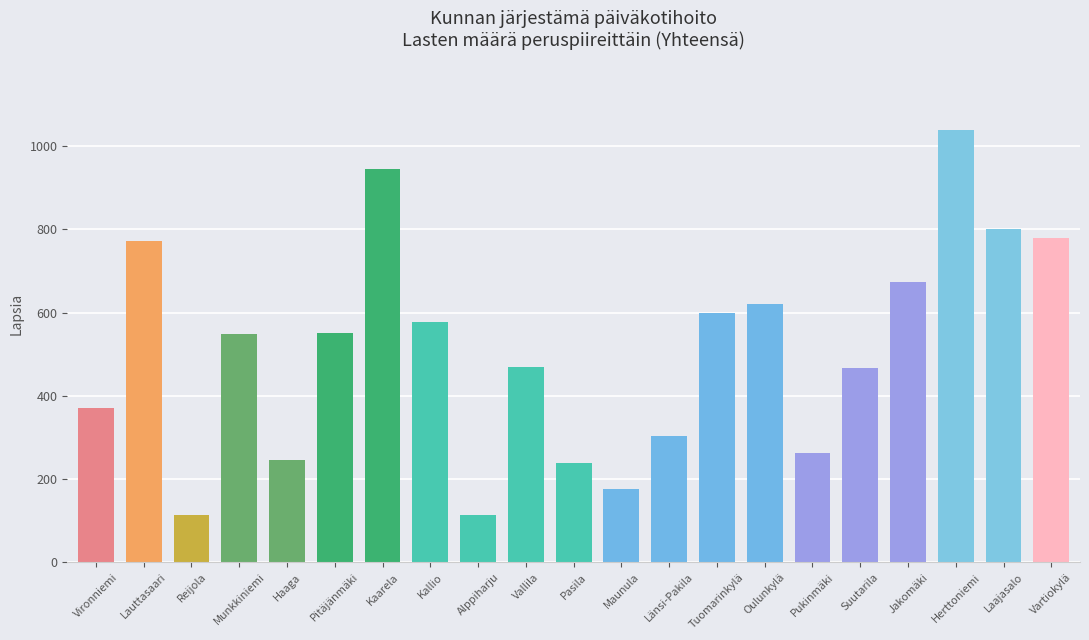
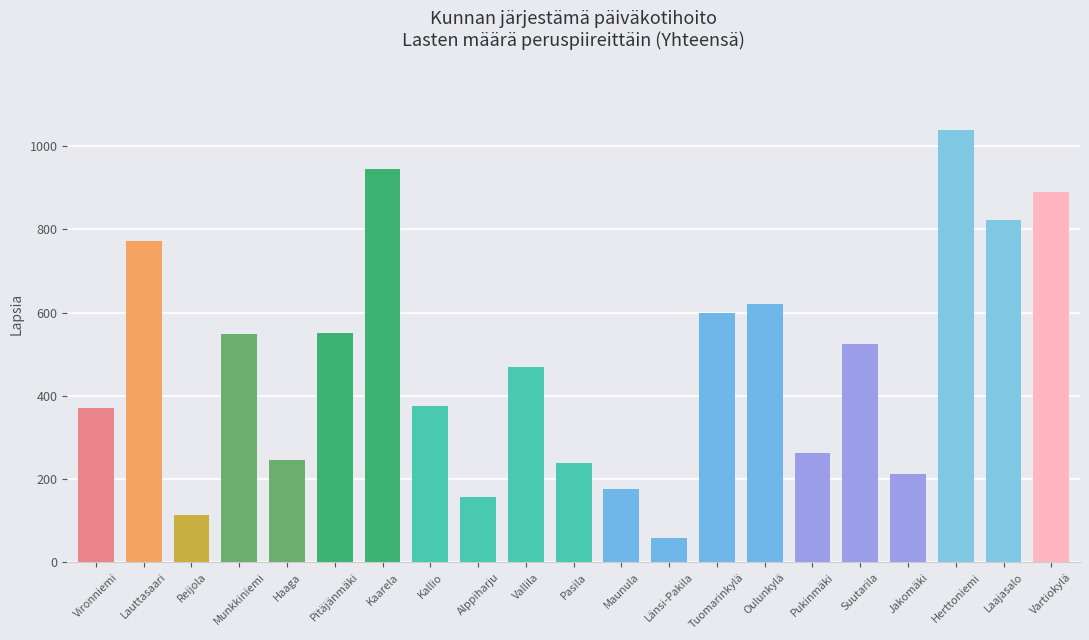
Kallio: 580 -> 380
Alppiharju: 110 -> 160
Länsi-Pakila: 300 -> 60
Suutarila: 470 -> 530
Jakomäki: 670 -> 210
Laajasalo: 800 -> 820
Vartiokylä: 780 -> 890
